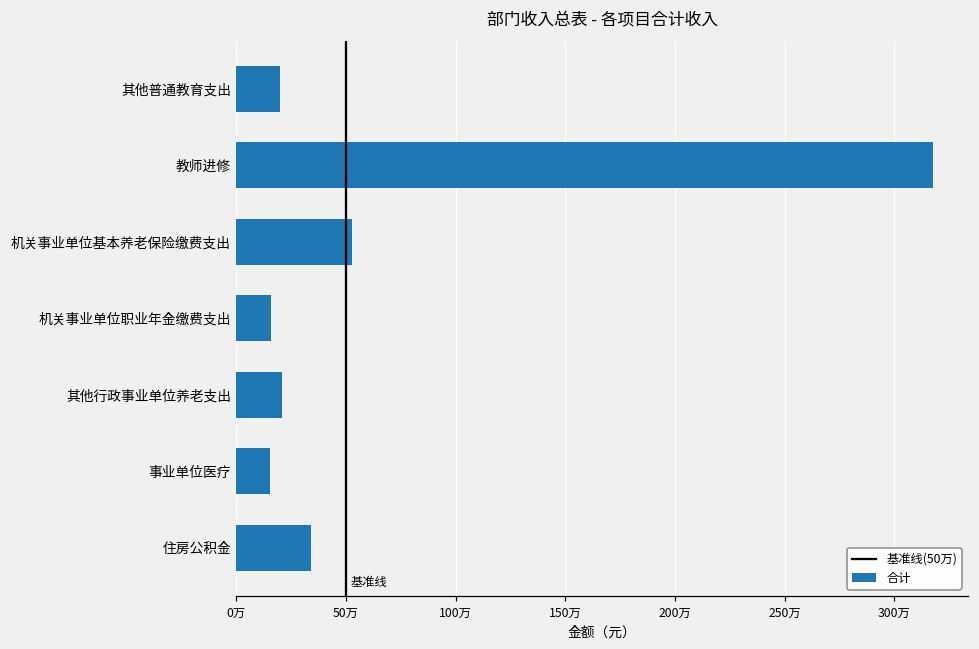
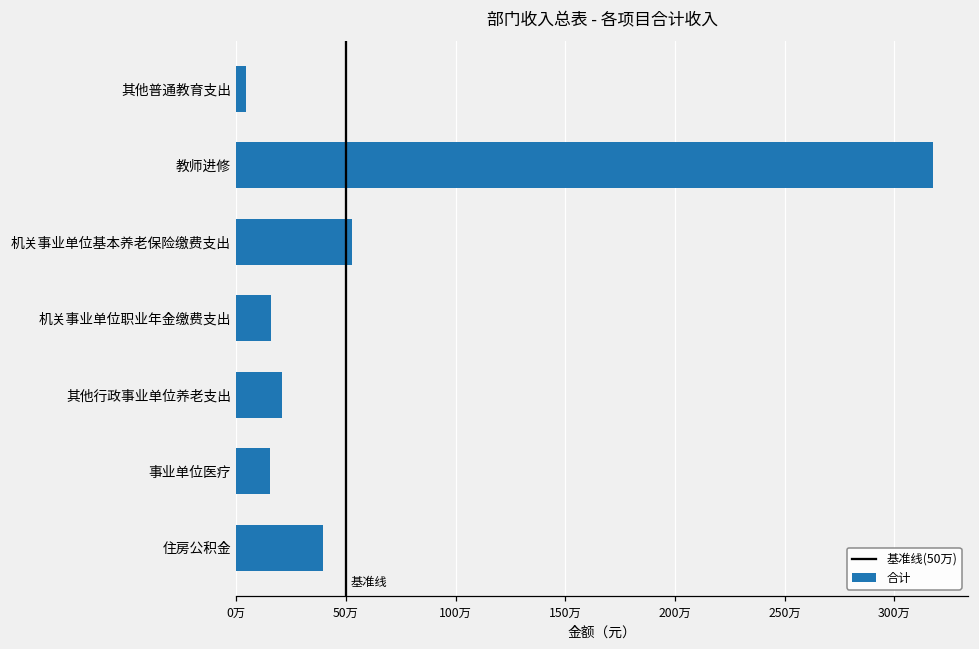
其他普通教育支出: 20万 -> 5万
住房公积金: 34万 -> 39万
